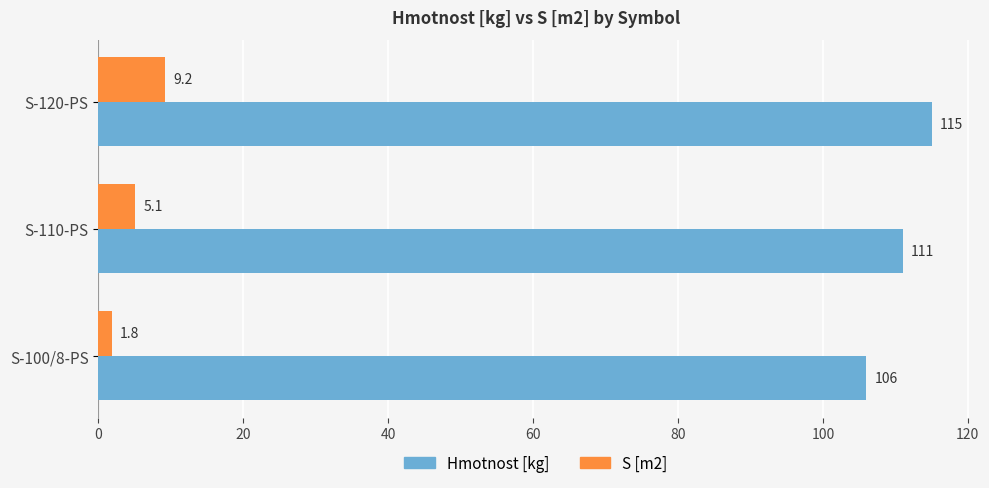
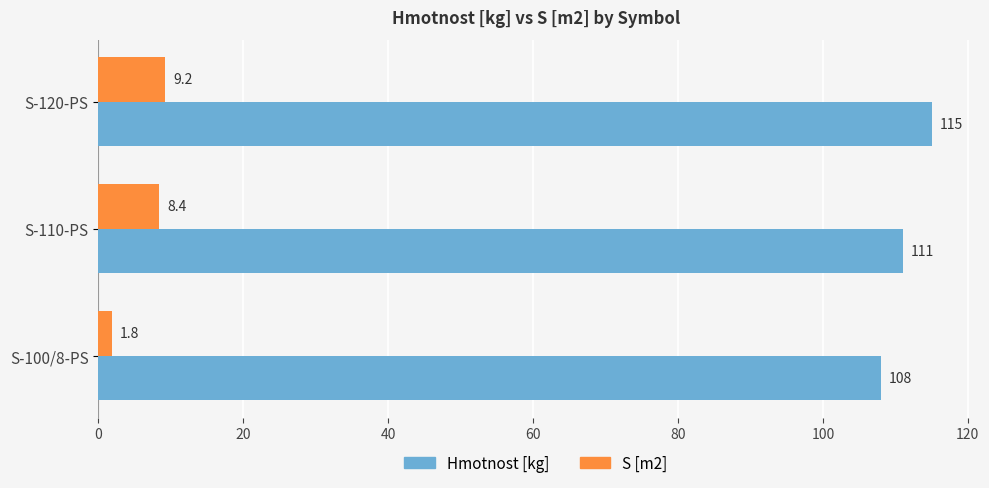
S [m2], S-110-PS: 5.1 -> 8.4
Hmotnost [kg], S-100/8-PS: 106 -> 108
